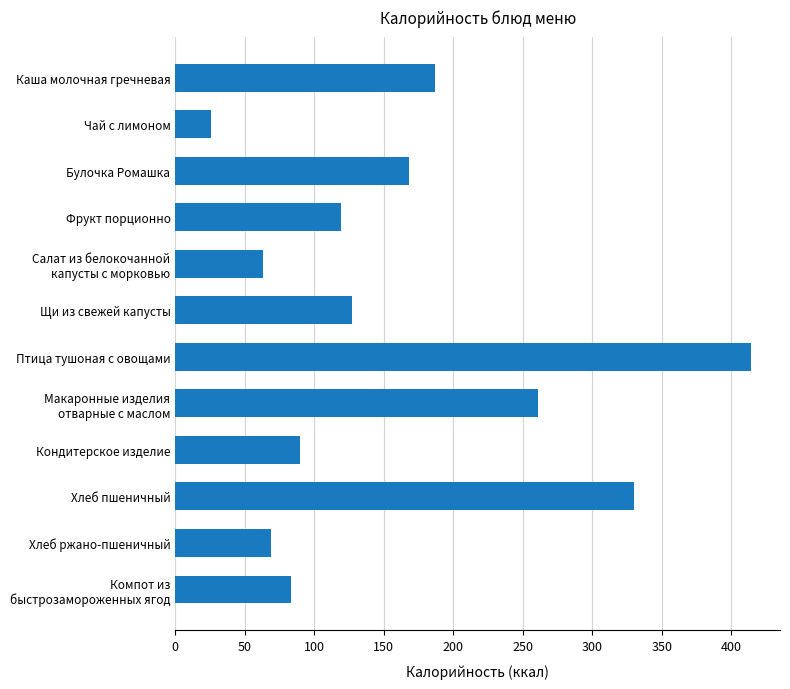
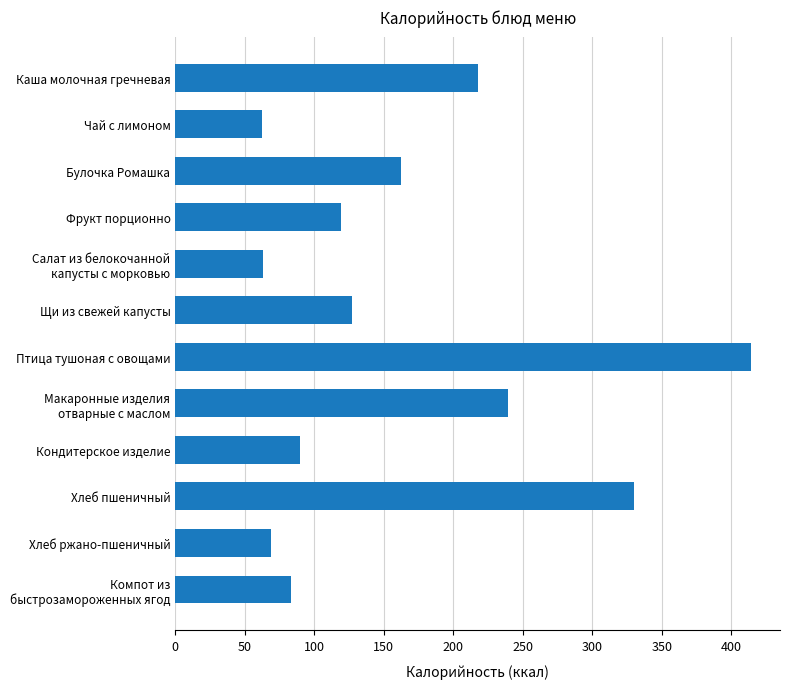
Каша молочная гречневая: 187 -> 218
Чай с лимоном: 26 -> 62
Булочка Ромашка: 168 -> 162
Макаронные изделия отварные с маслом: 261 -> 239
